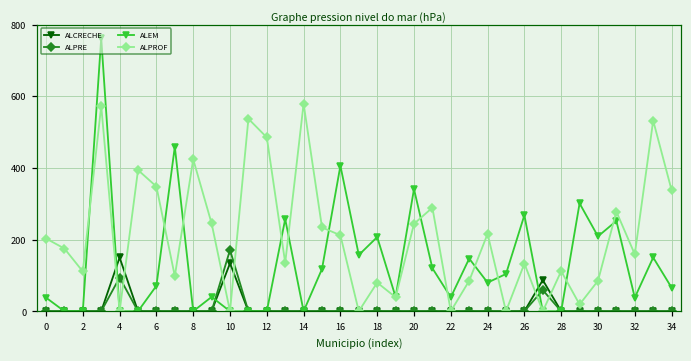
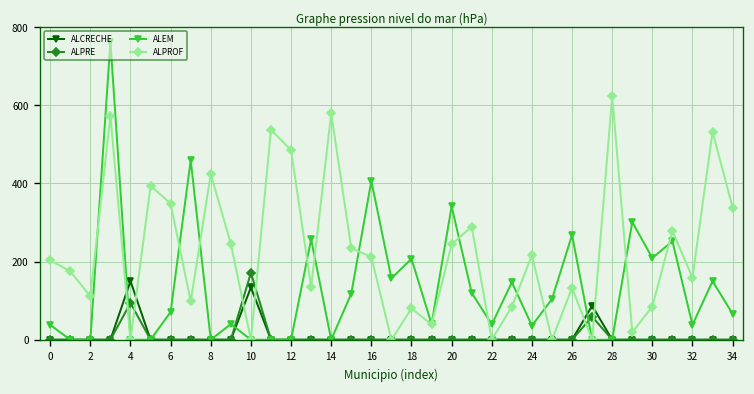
ALEM, 24: 80 -> 40
ALPROF, 28: 110 -> 620
